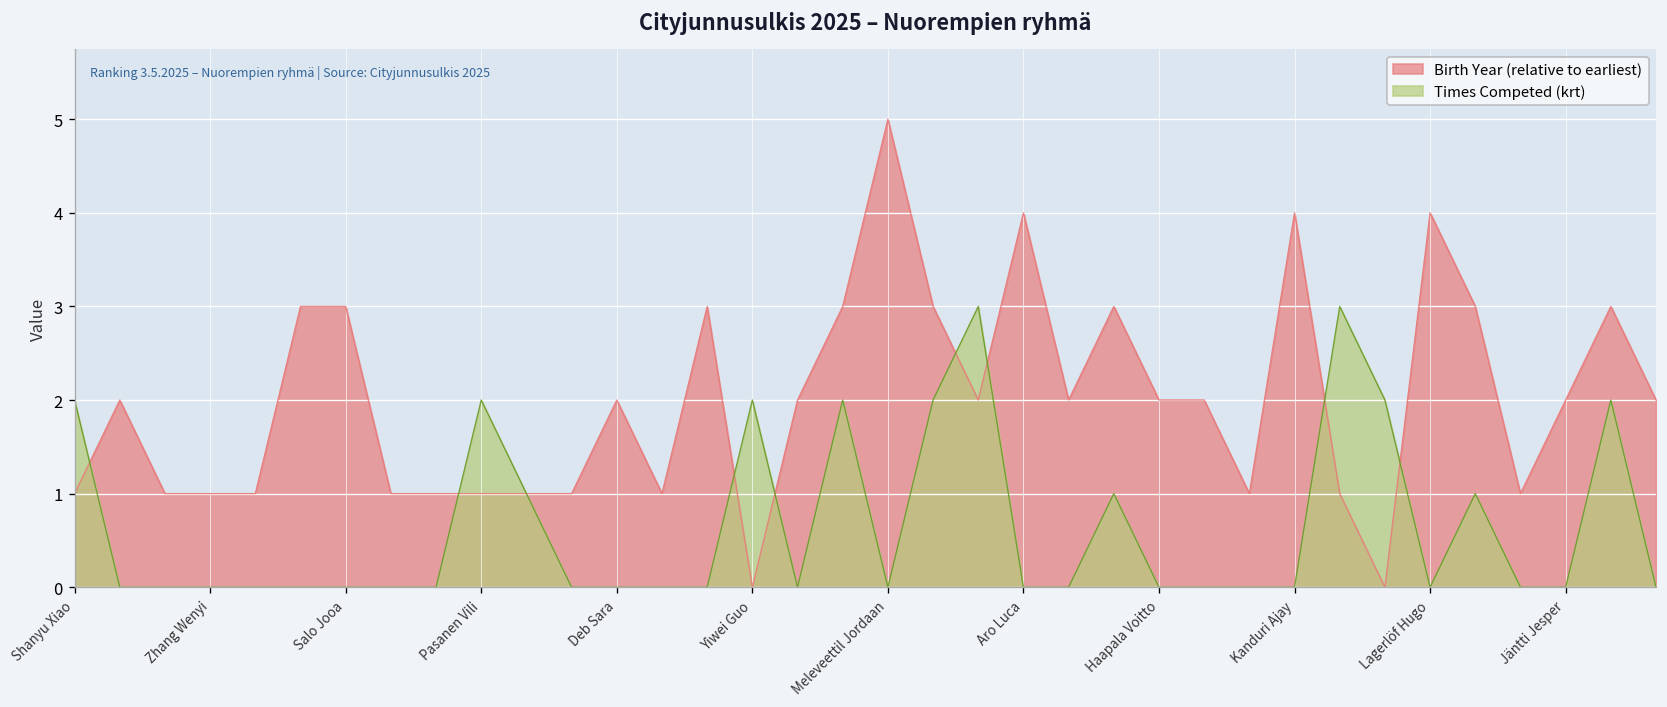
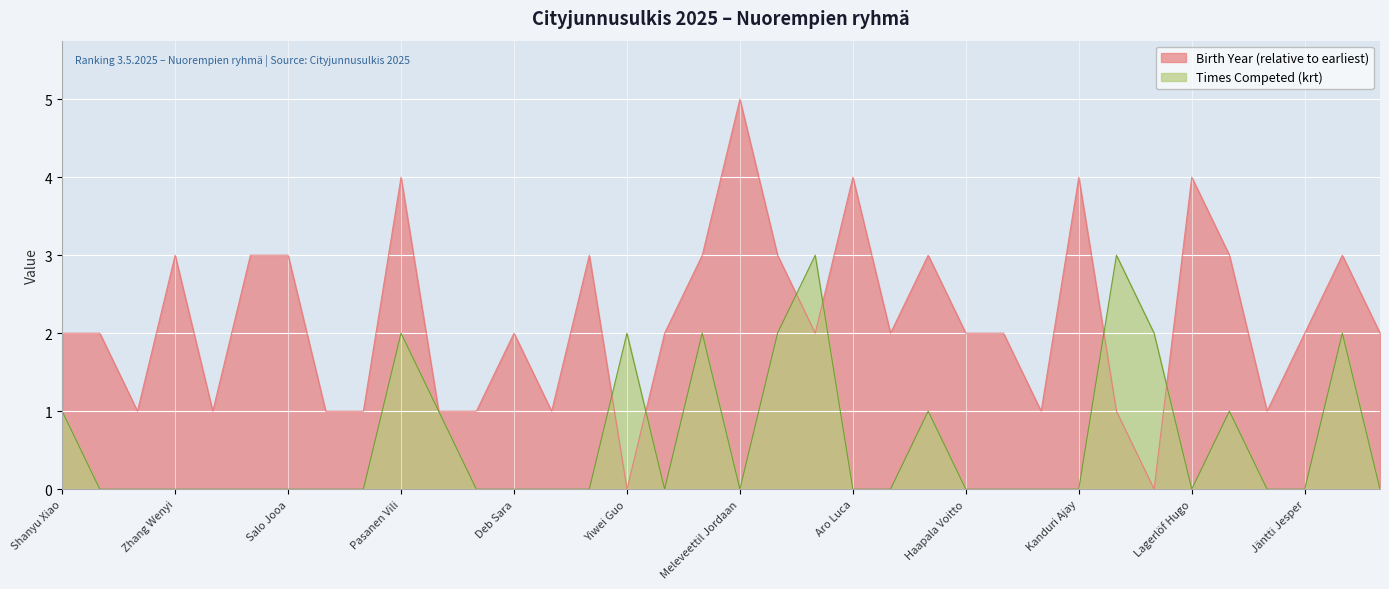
Birth Year (relative to earliest), Shanyu Xiao: 1.0 -> 2.0
Times Competed (krt), Shanyu Xiao: 2 -> 1
Birth Year (relative to earliest), Zhang Wenyi: 1.0 -> 3.0
Birth Year (relative to earliest), Pasanen Vili: 1.0 -> 4.0
